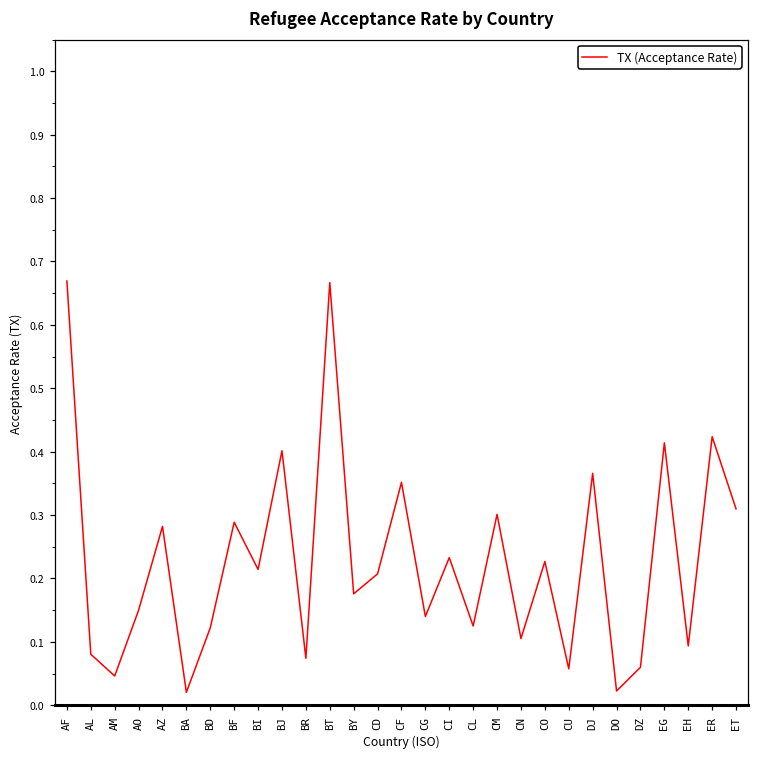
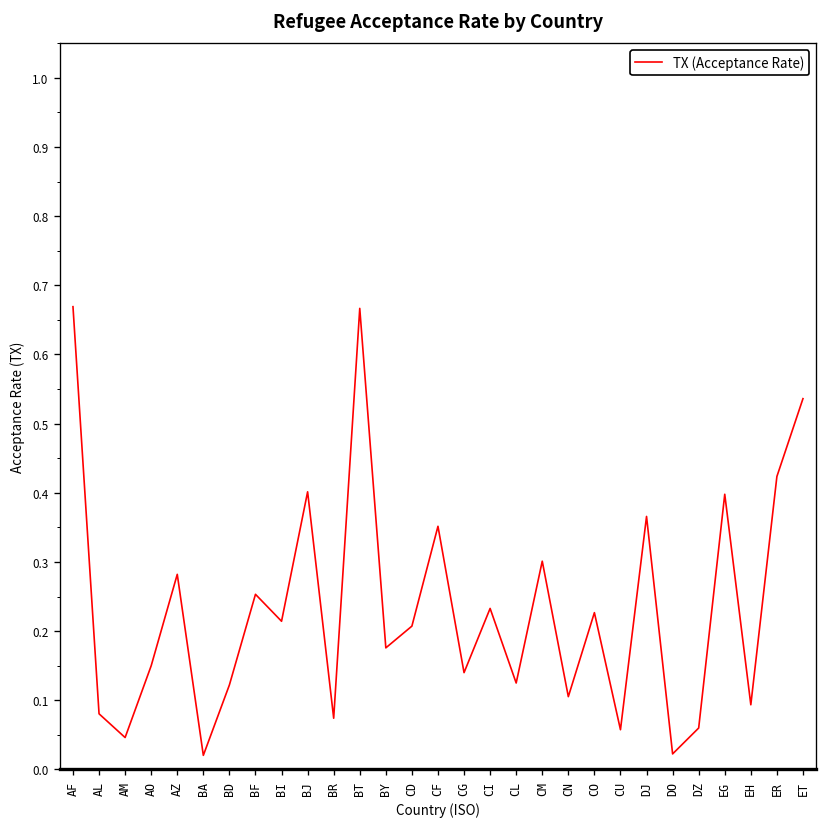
BF: 0.29 -> 0.25
EG: 0.41 -> 0.40
ET: 0.31 -> 0.54
